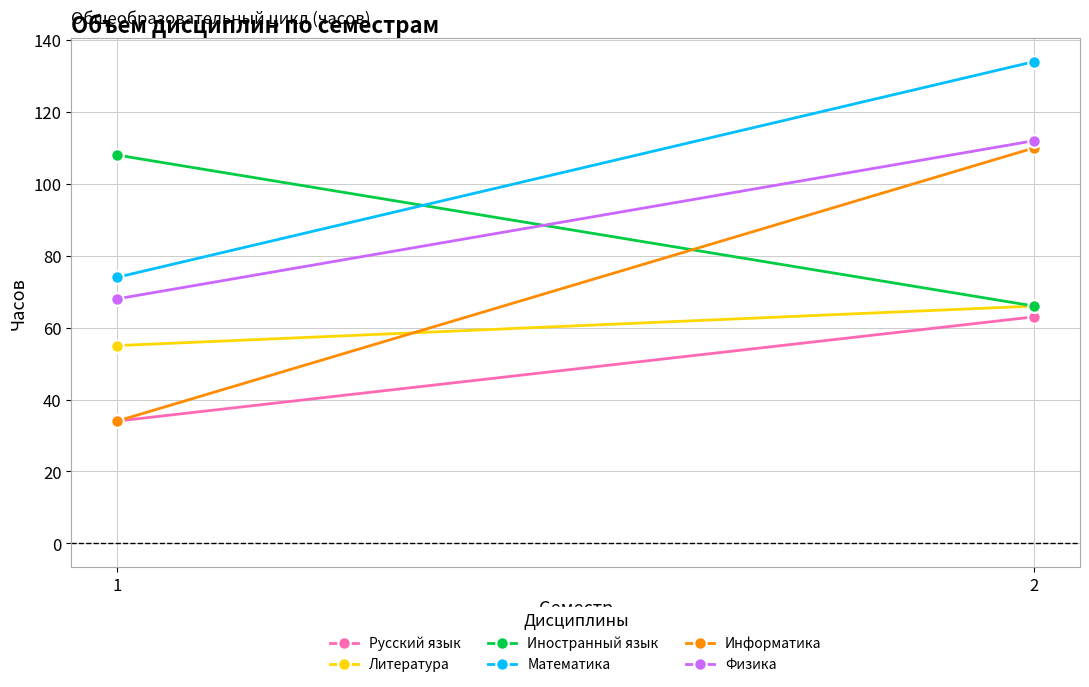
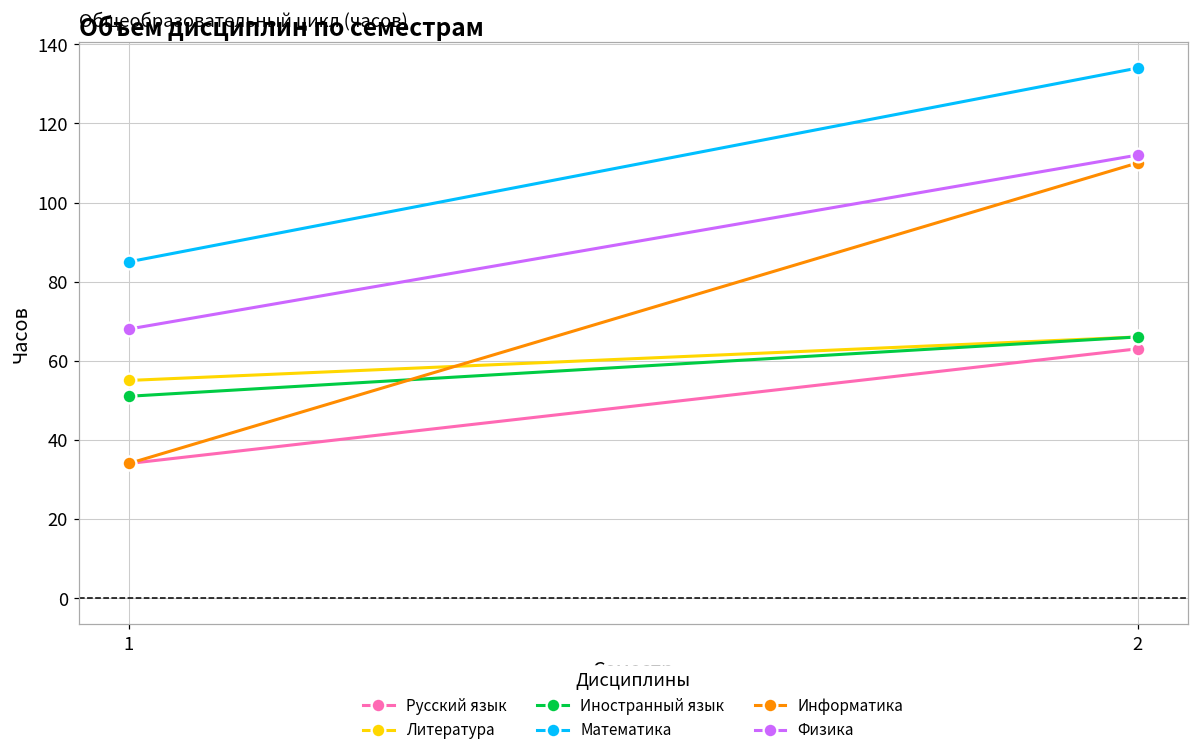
Иностранный язык, 1: 108 -> 51
Математика, 1: 74 -> 85
